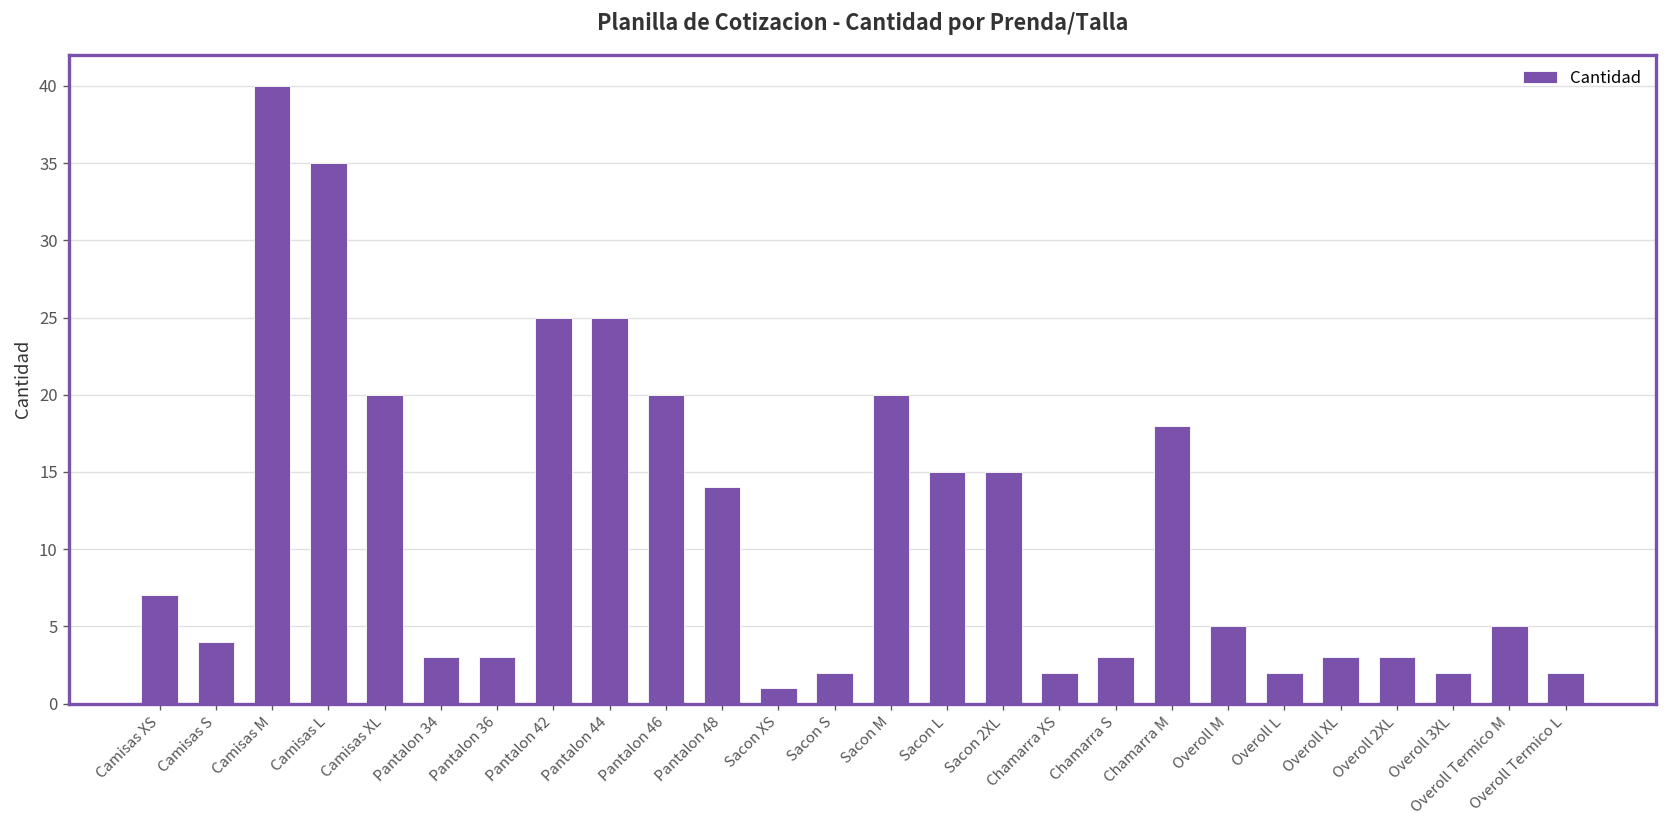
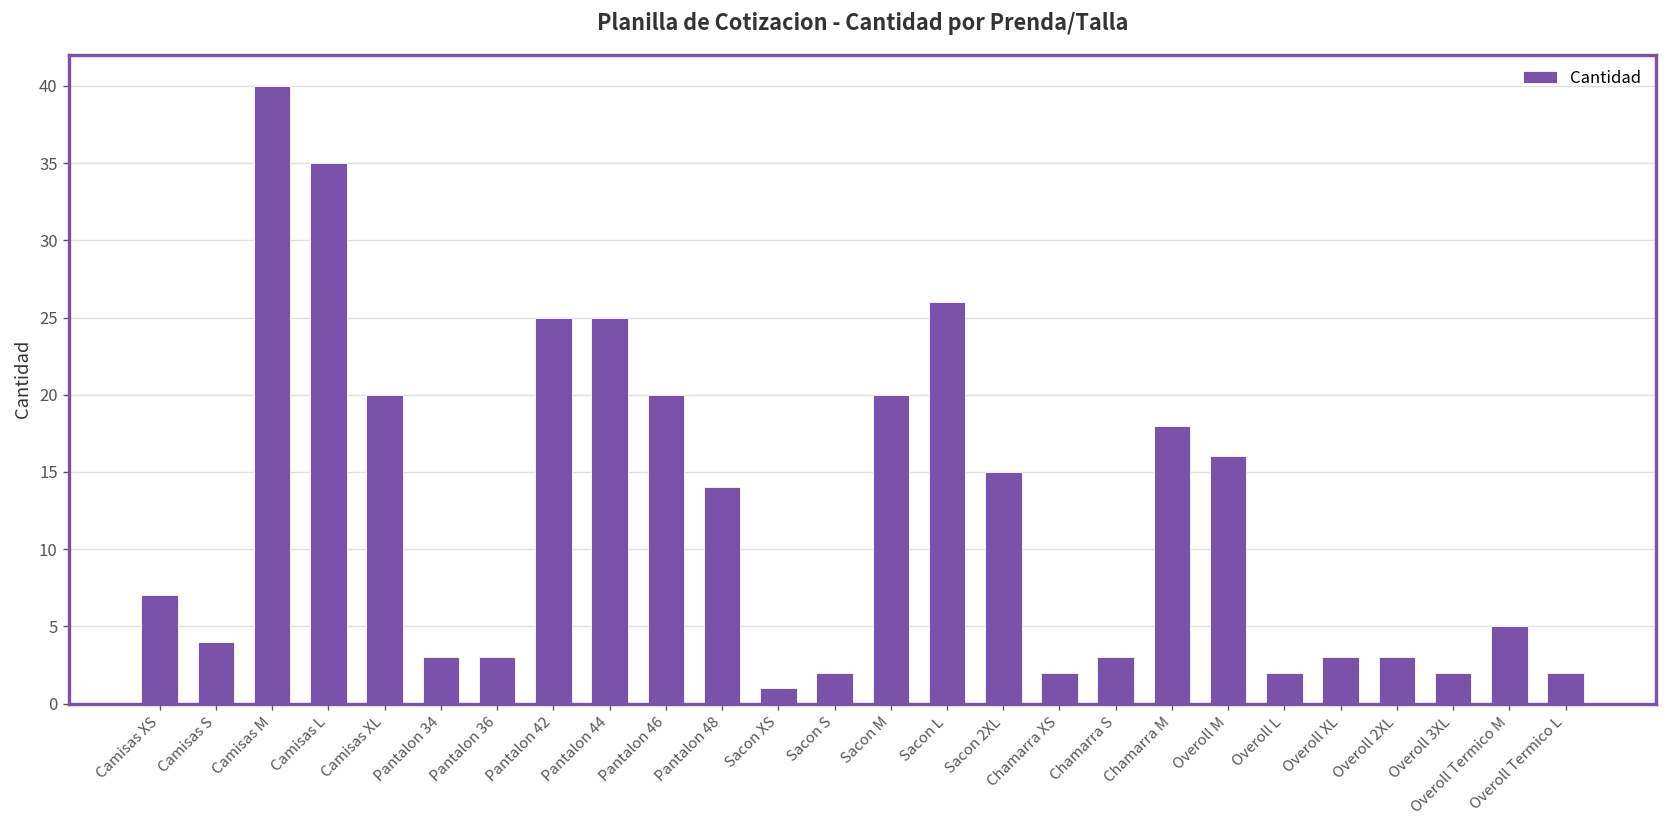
Sacon L: 15 -> 26
Overoll M: 5 -> 16
